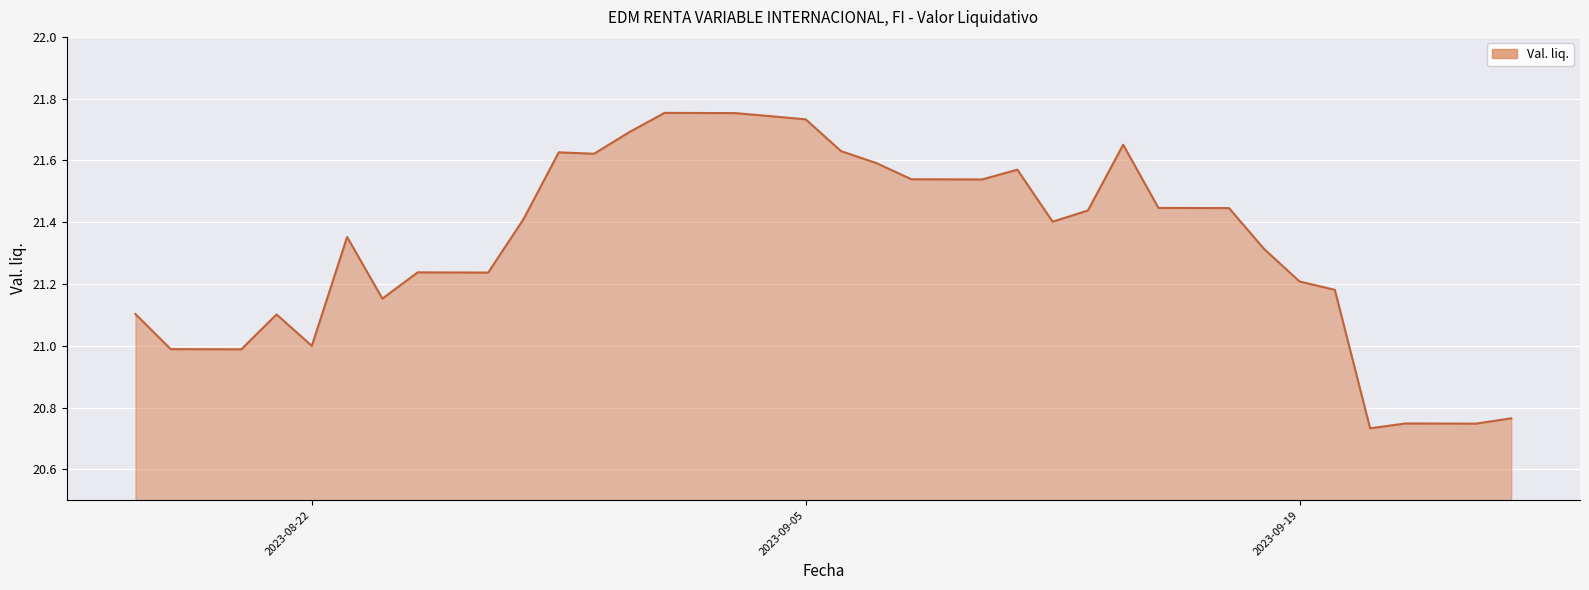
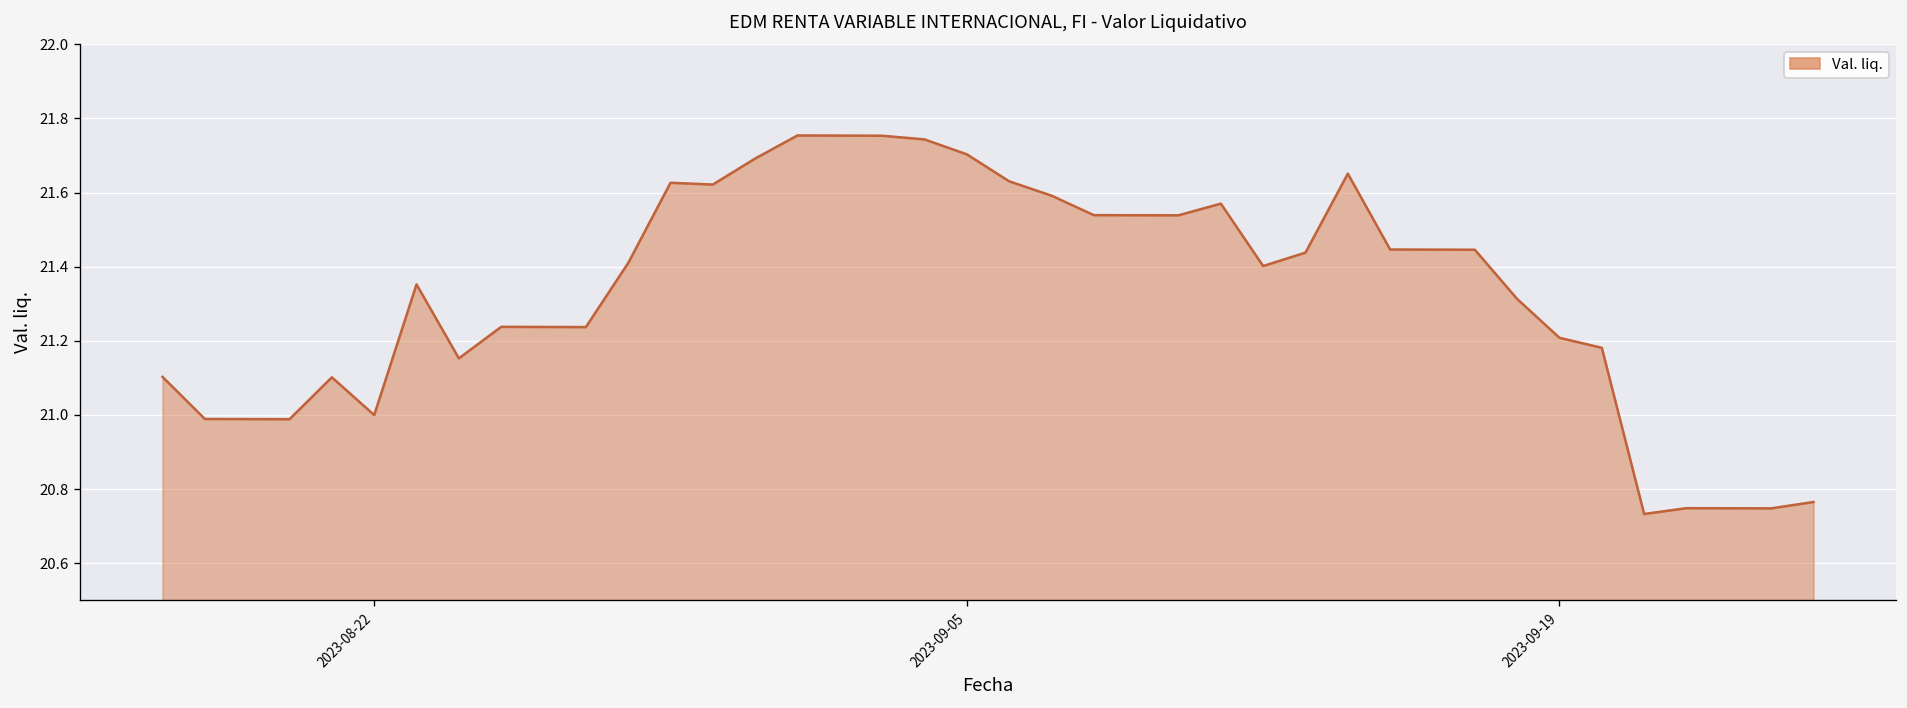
2023-09-05: 21.73 -> 21.70
